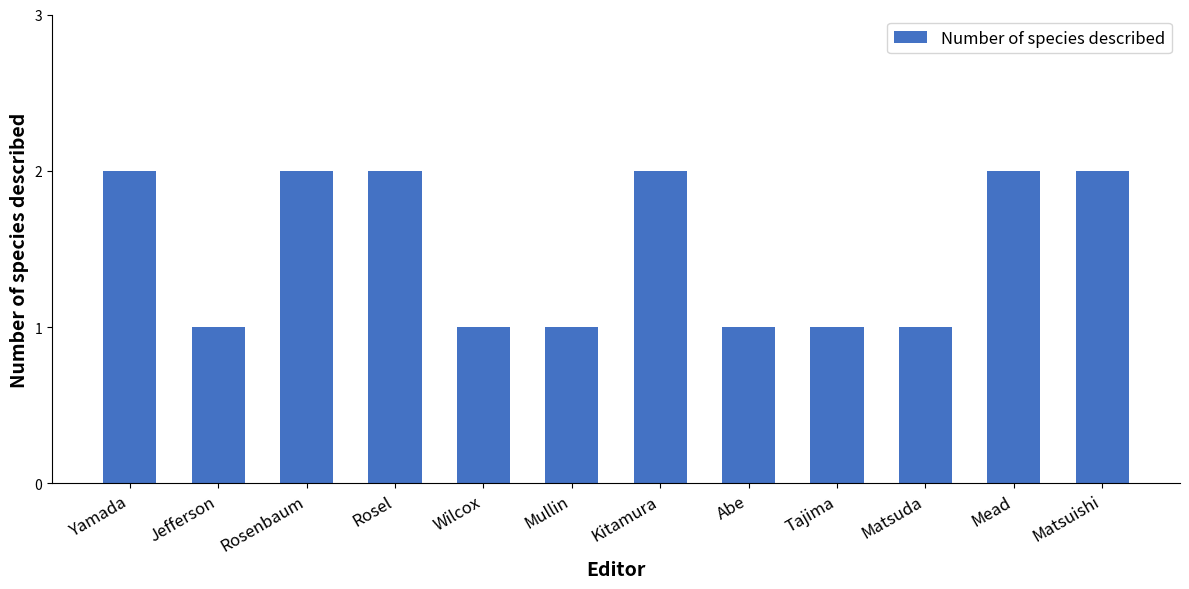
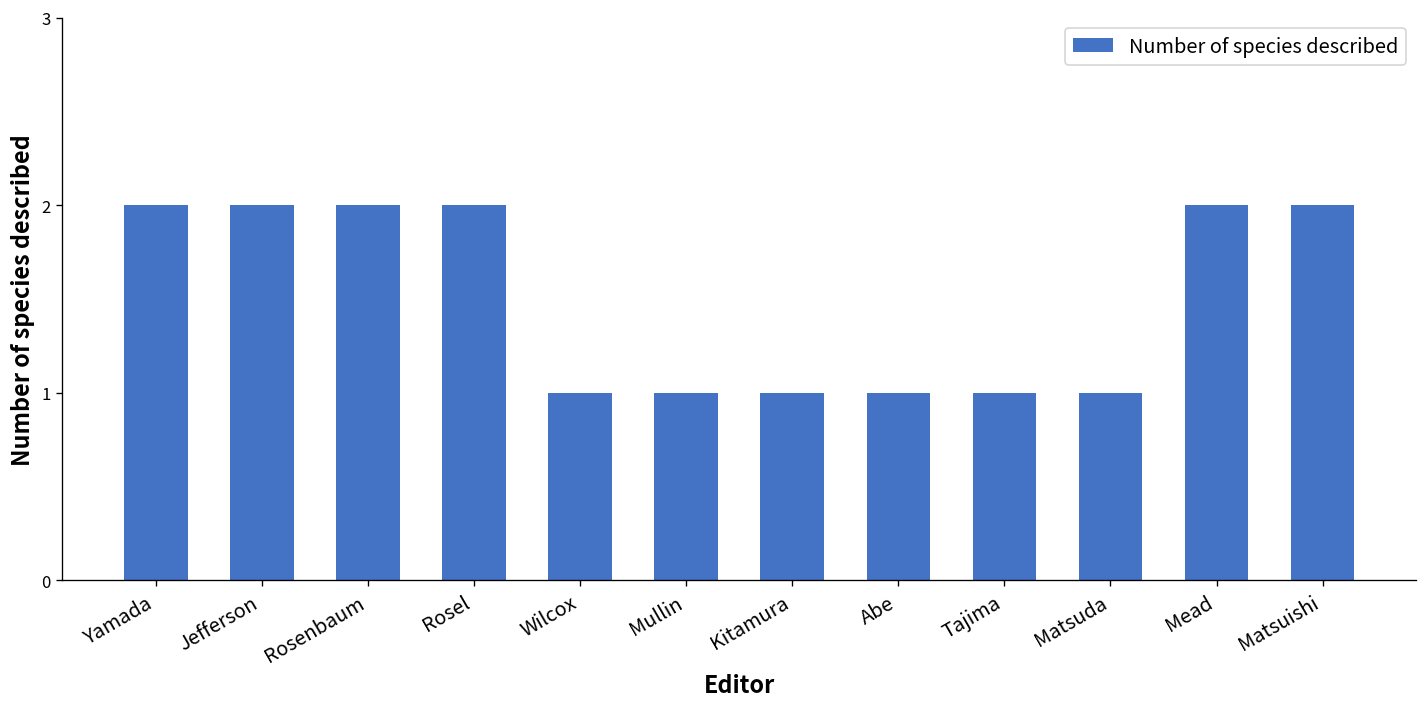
Jefferson: 1 -> 2
Kitamura: 2 -> 1
